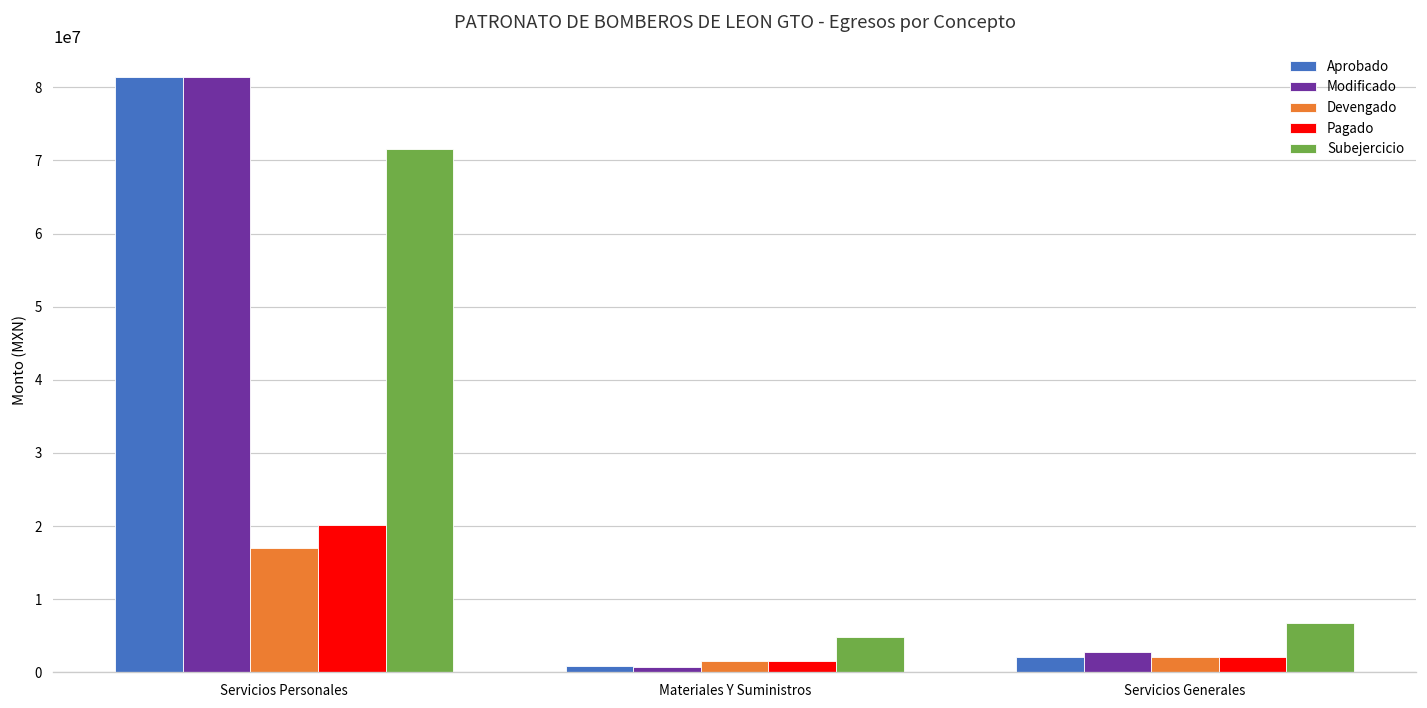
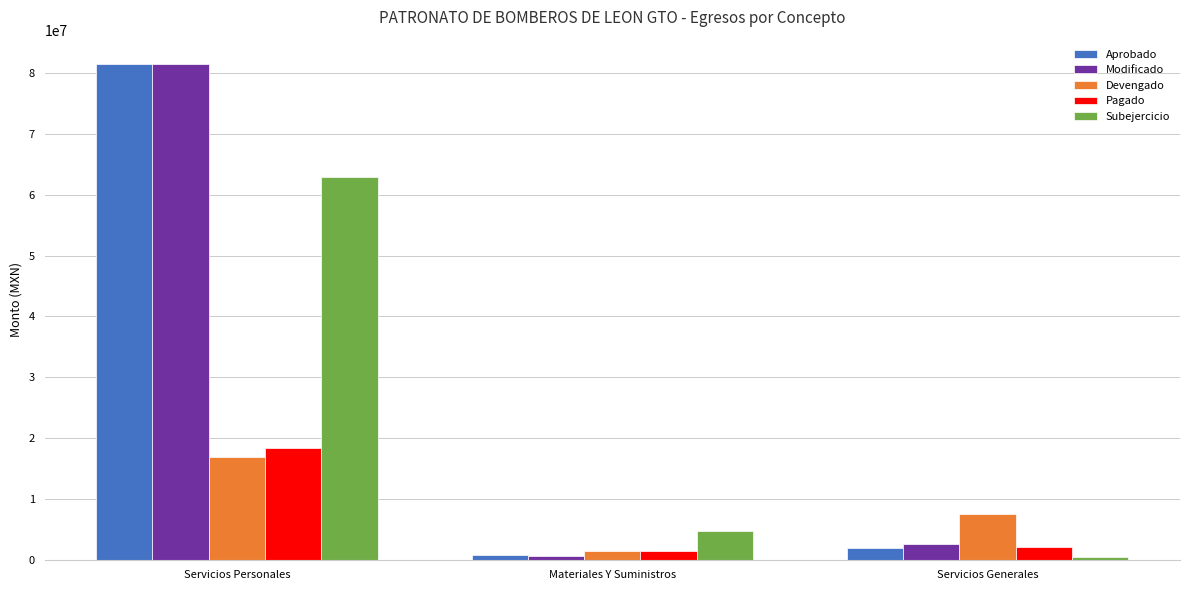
Pagado, Servicios Personales: 20000000 -> 18000000
Subejercicio, Servicios Personales: 72000000 -> 63000000
Devengado, Servicios Generales: 2000000 -> 8000000
Subejercicio, Servicios Generales: 7000000 -> 1000000
